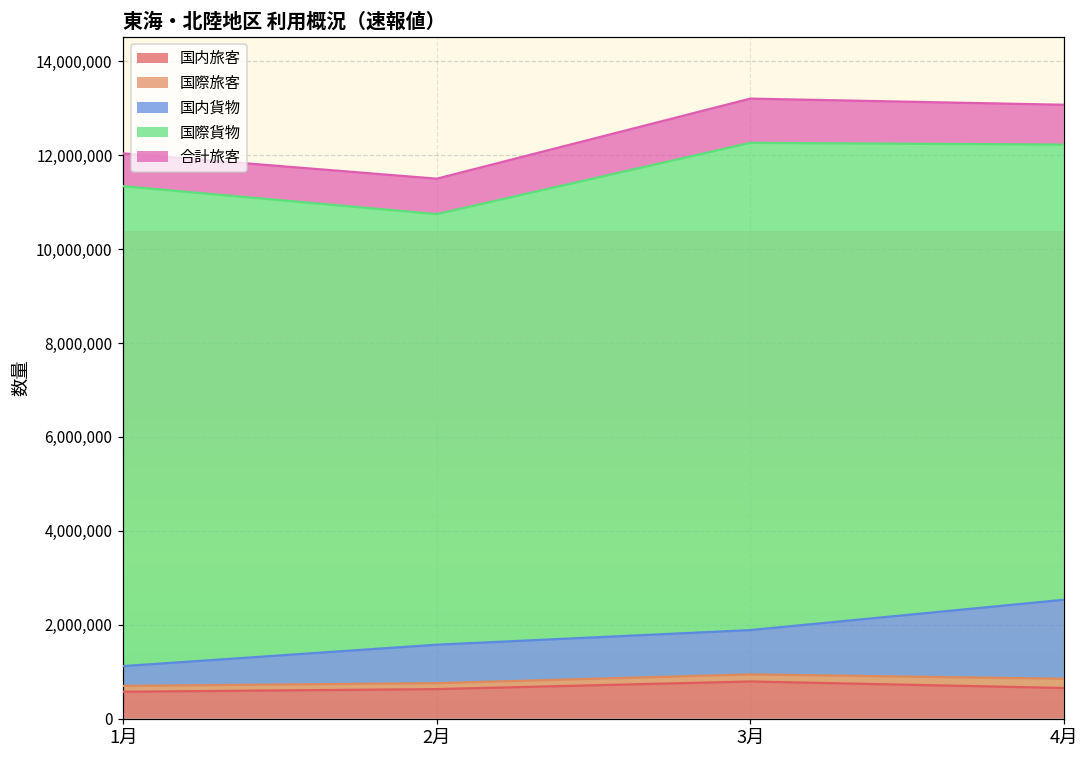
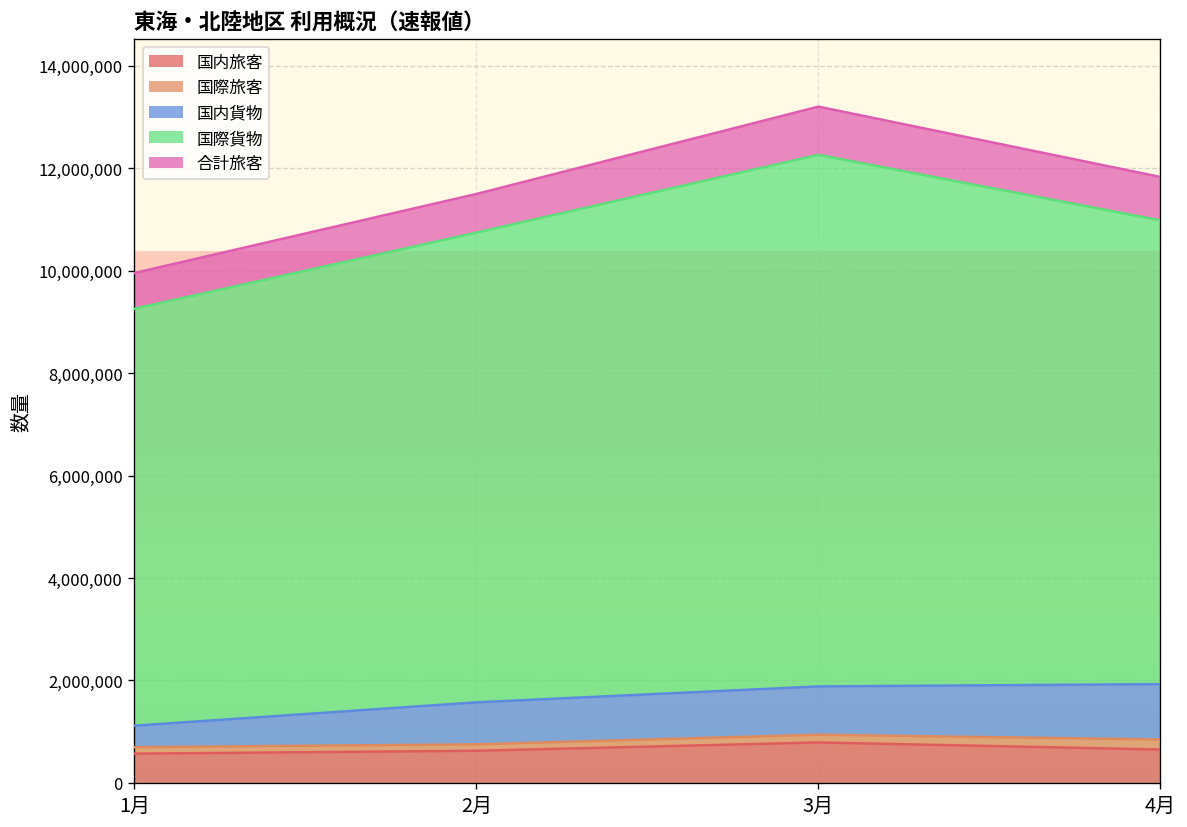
国際貨物, 1月: 10,200,000 -> 8,100,000
国内貨物, 4月: 1,700,000 -> 1,100,000
国際貨物, 4月: 9,700,000 -> 9,100,000
